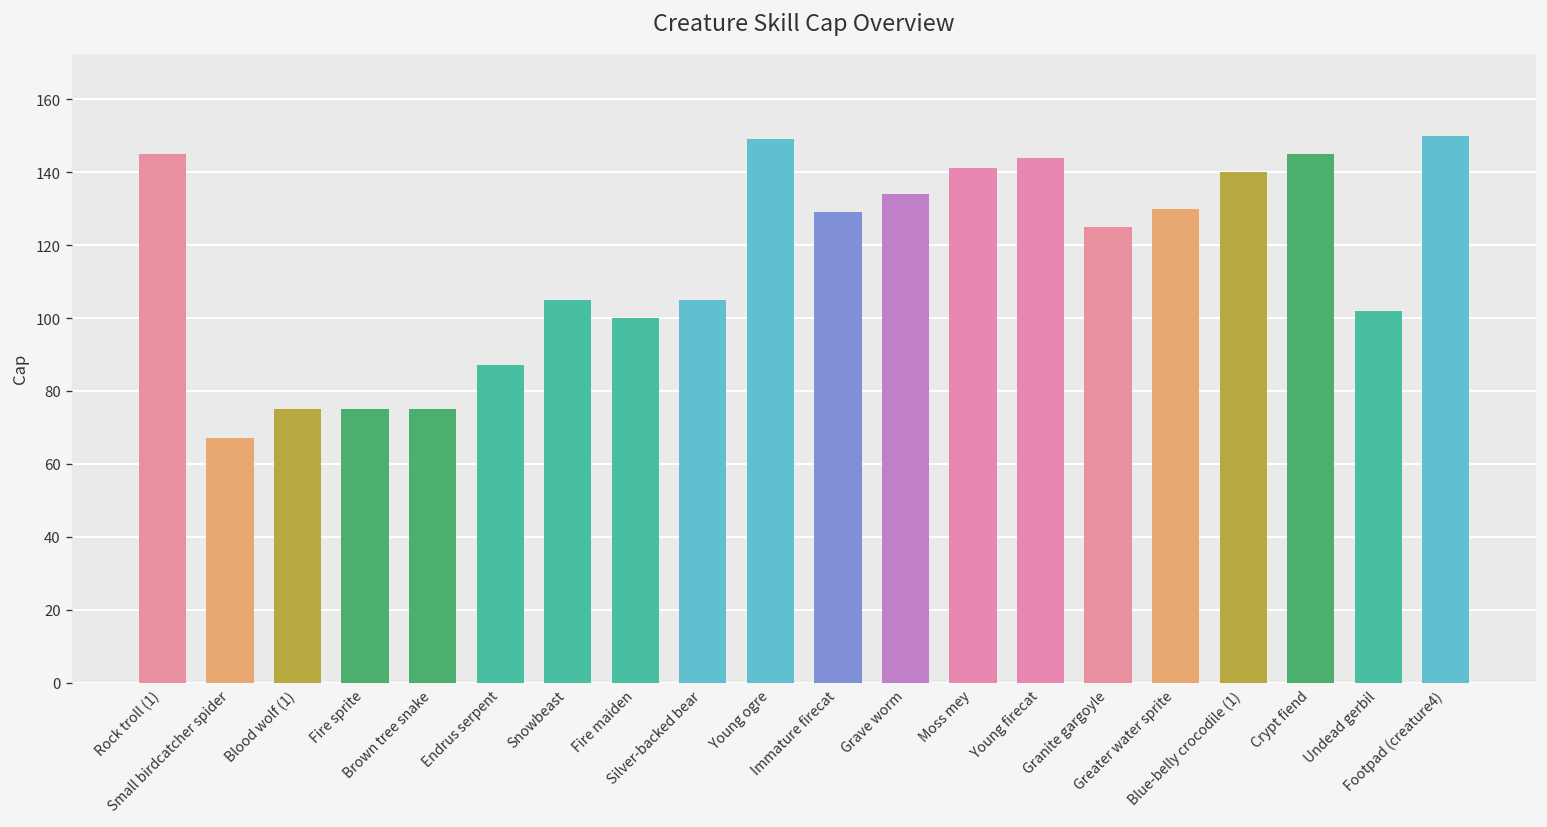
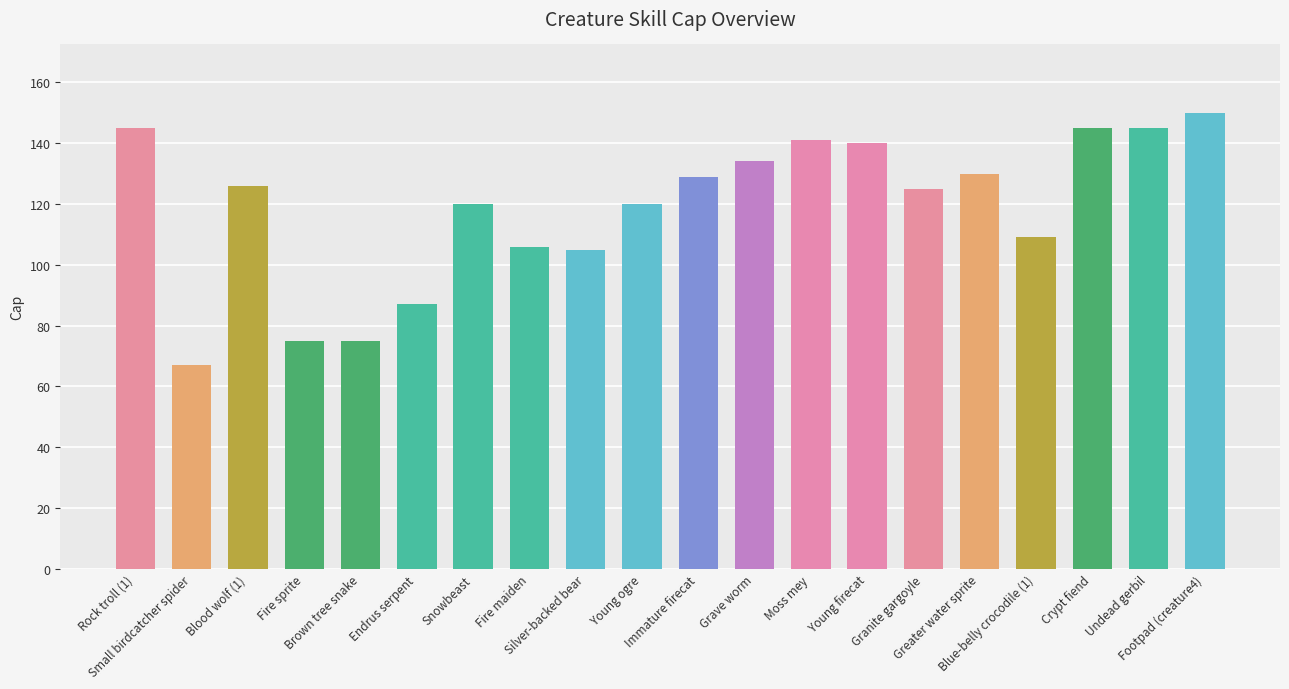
Blood wolf (1): 75 -> 126
Snowbeast: 105 -> 120
Fire maiden: 100 -> 106
Young ogre: 149 -> 120
Young firecat: 144 -> 140
Blue-belly crocodile (1): 140 -> 109
Undead gerbil: 102 -> 145
